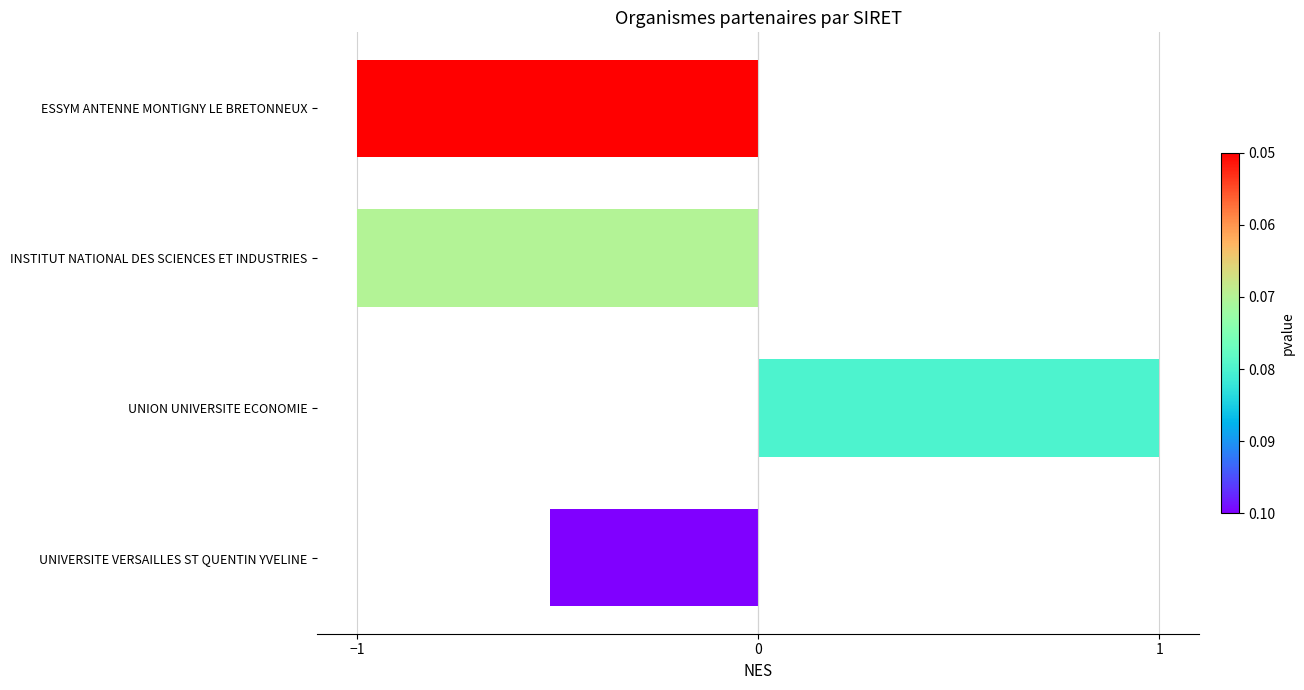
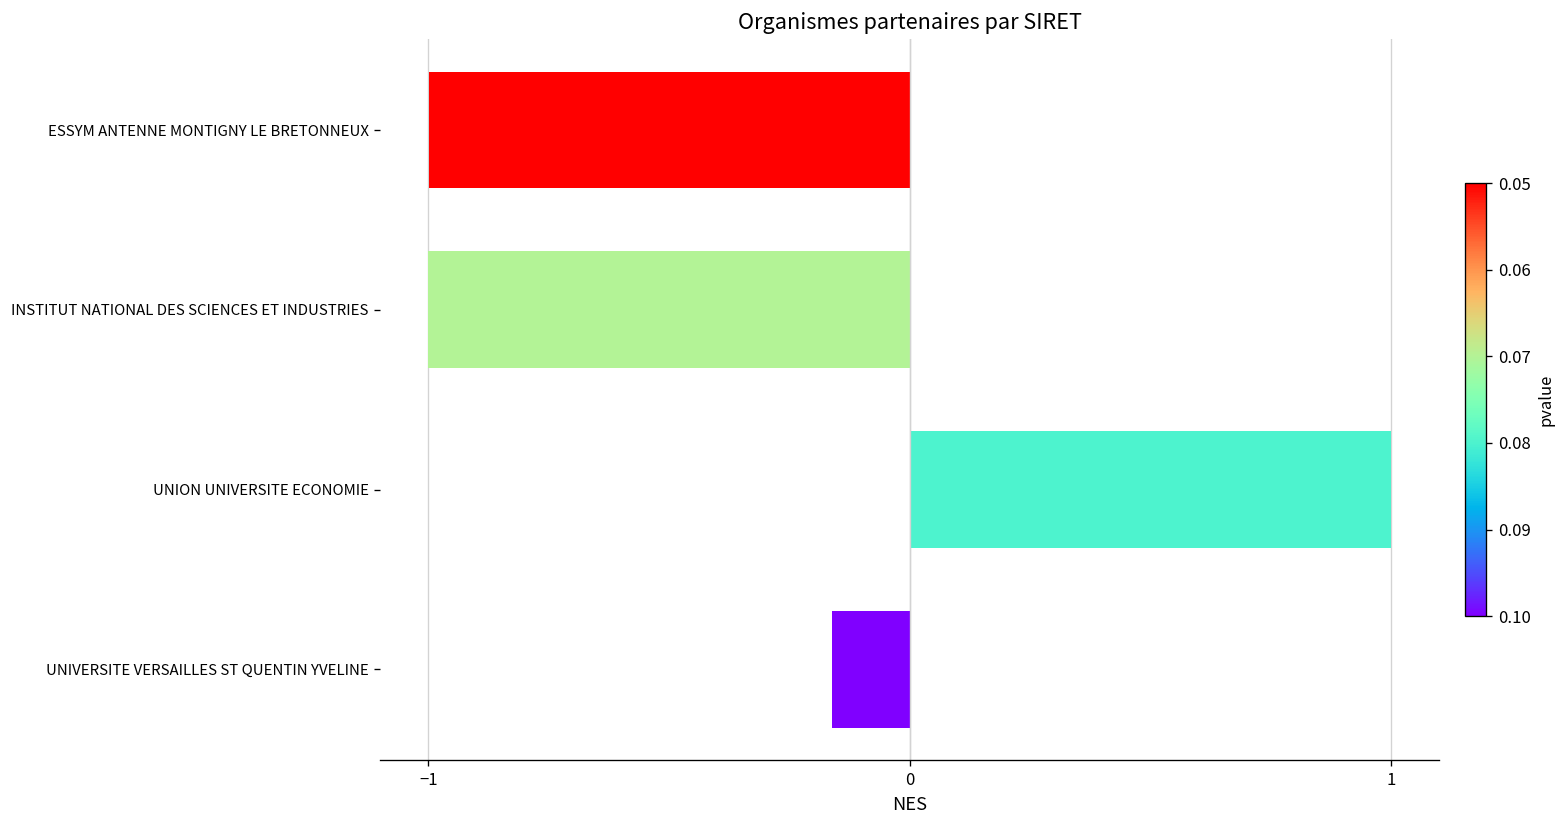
UNIVERSITE VERSAILLES ST QUENTIN YVELINE: -0.52 -> -0.16
